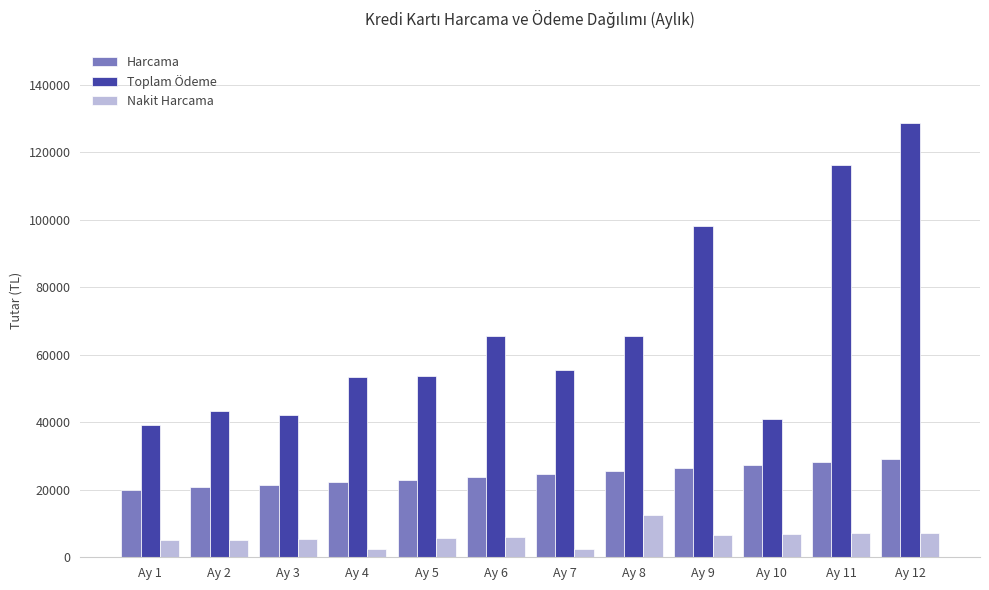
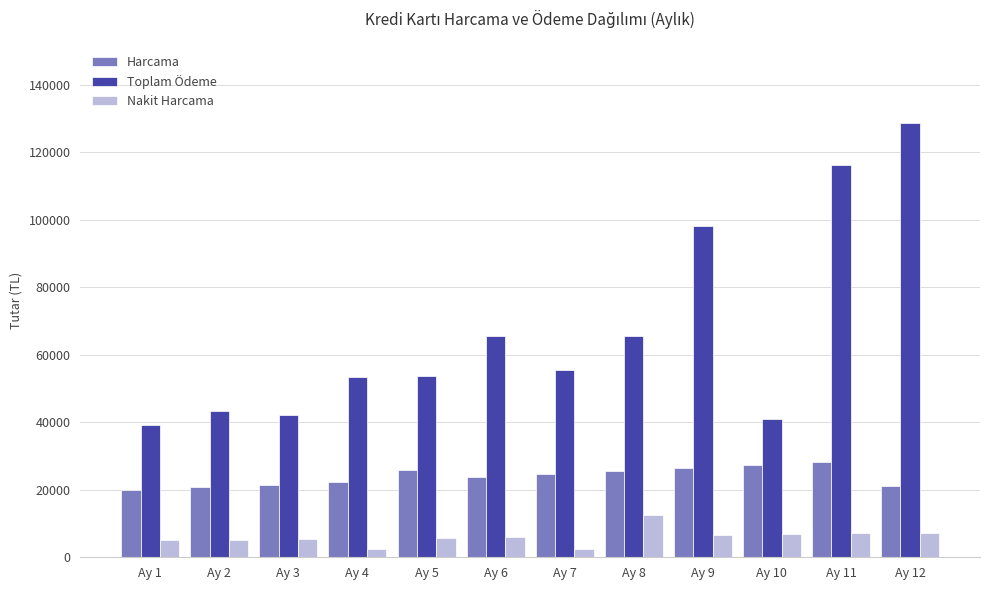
Harcama, Ay 5: 23000 -> 26000
Harcama, Ay 12: 29000 -> 21000
